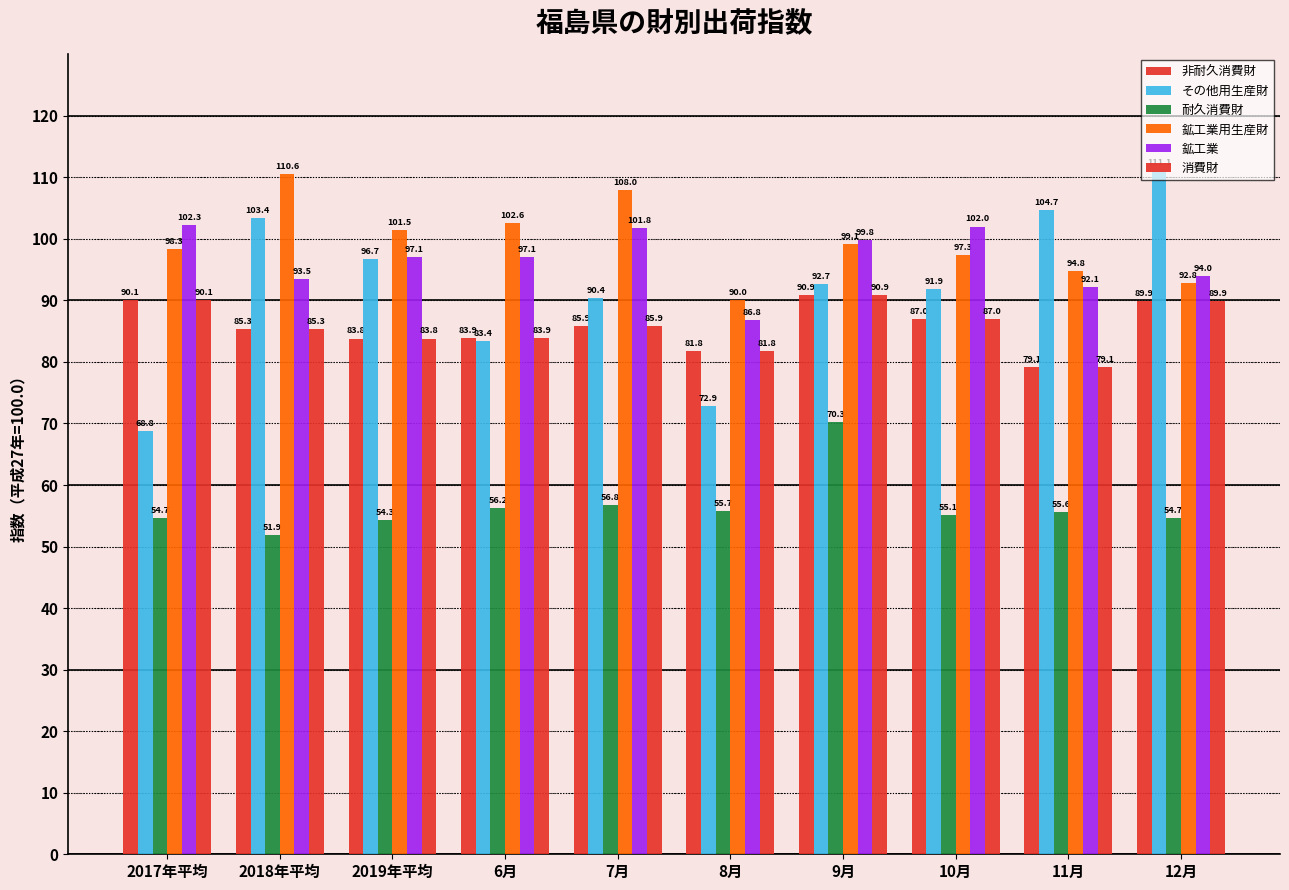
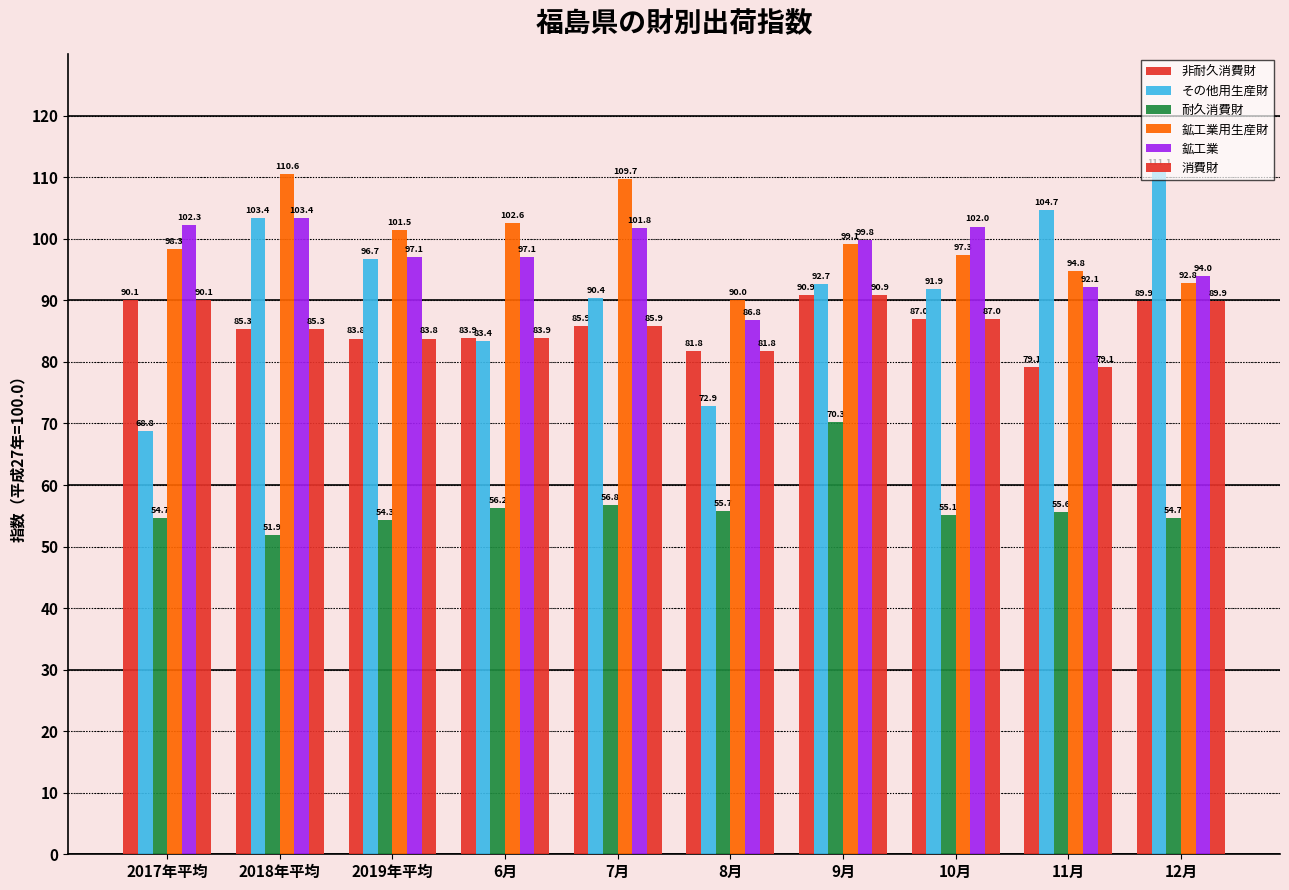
鉱工業, 2018年平均: 93.5 -> 103.4
鉱工業用生産財, 7月: 108.0 -> 109.7
